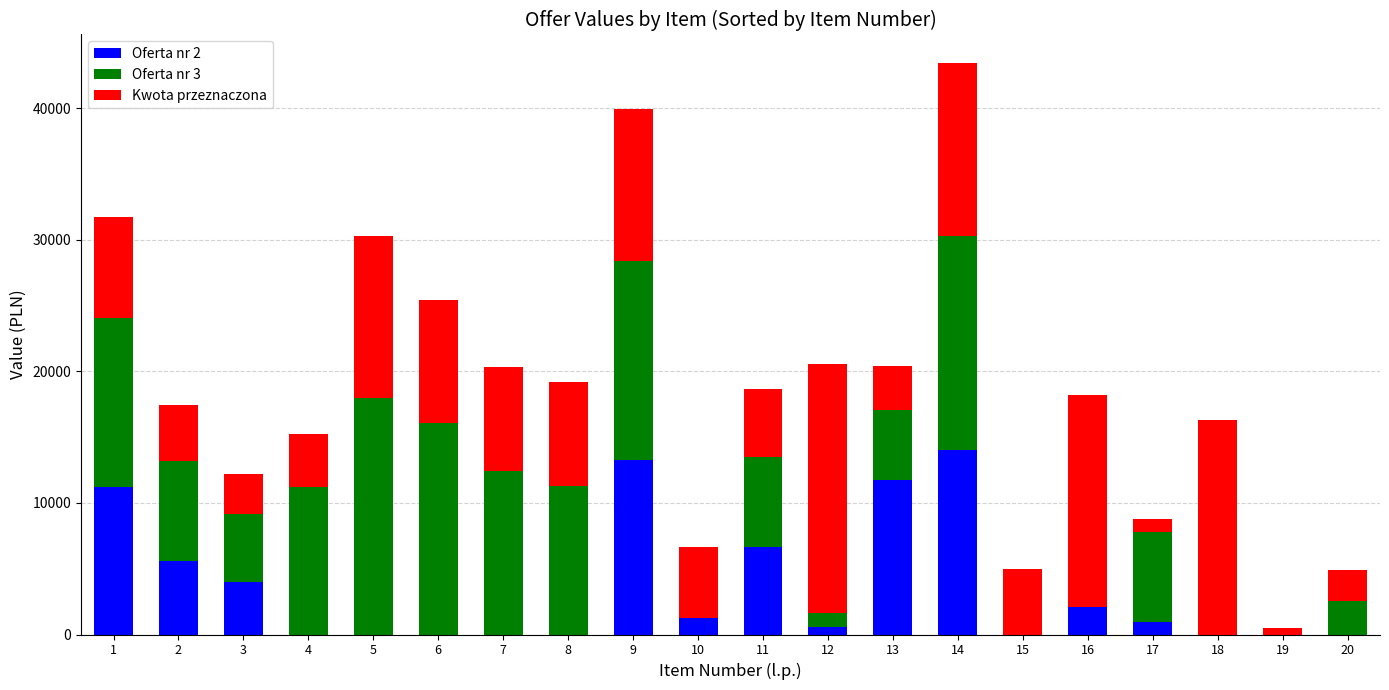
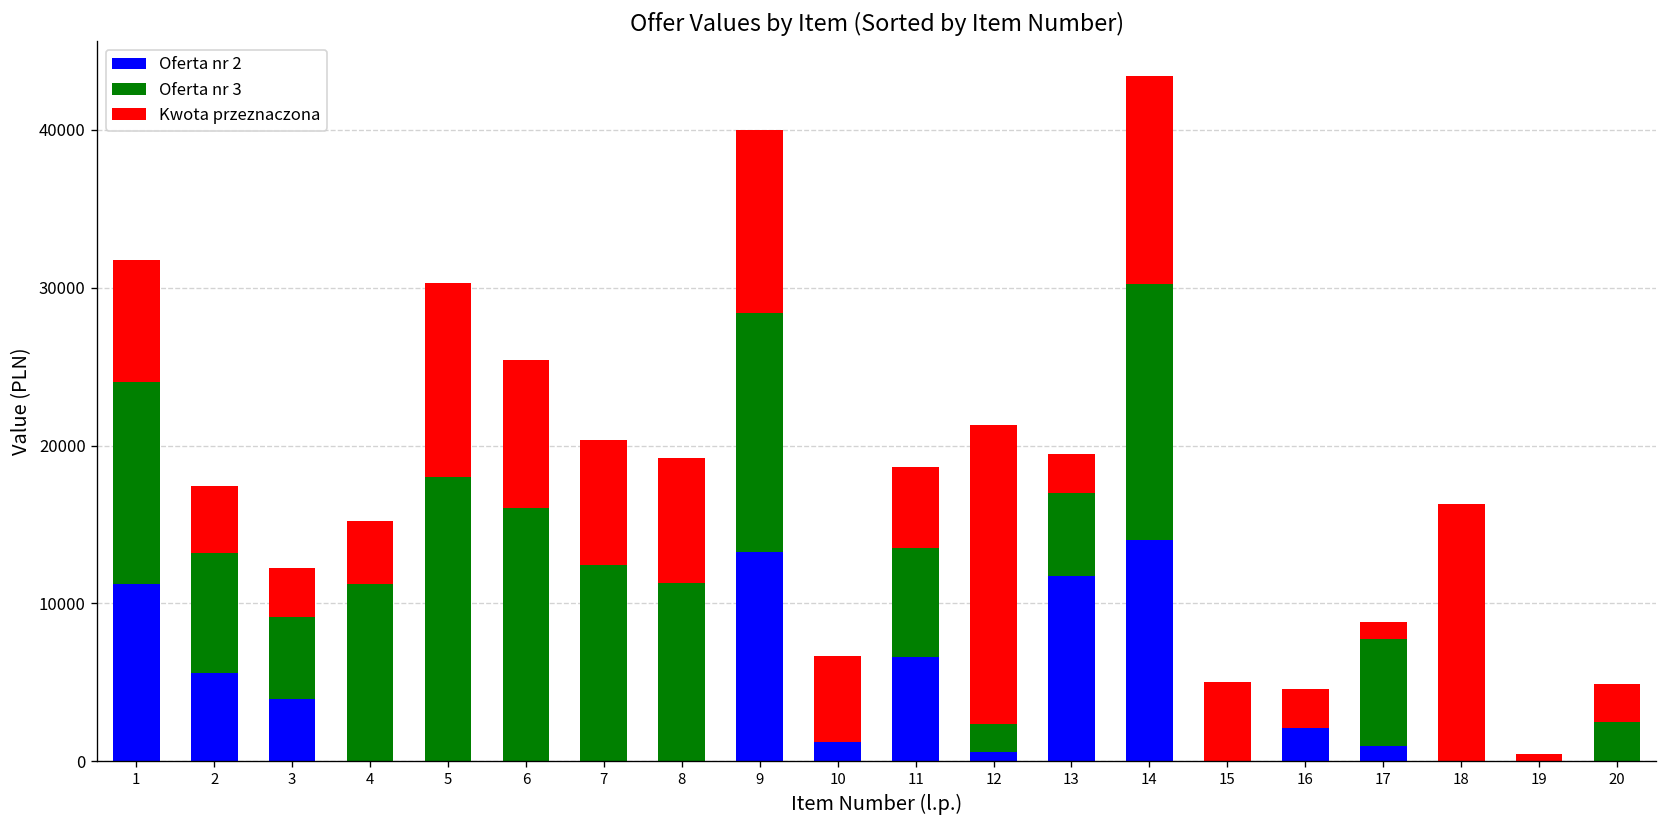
Oferta nr 3, 12: 1100 -> 1800
Kwota przeznaczona, 13: 3400 -> 2400
Kwota przeznaczona, 16: 16100 -> 2500
